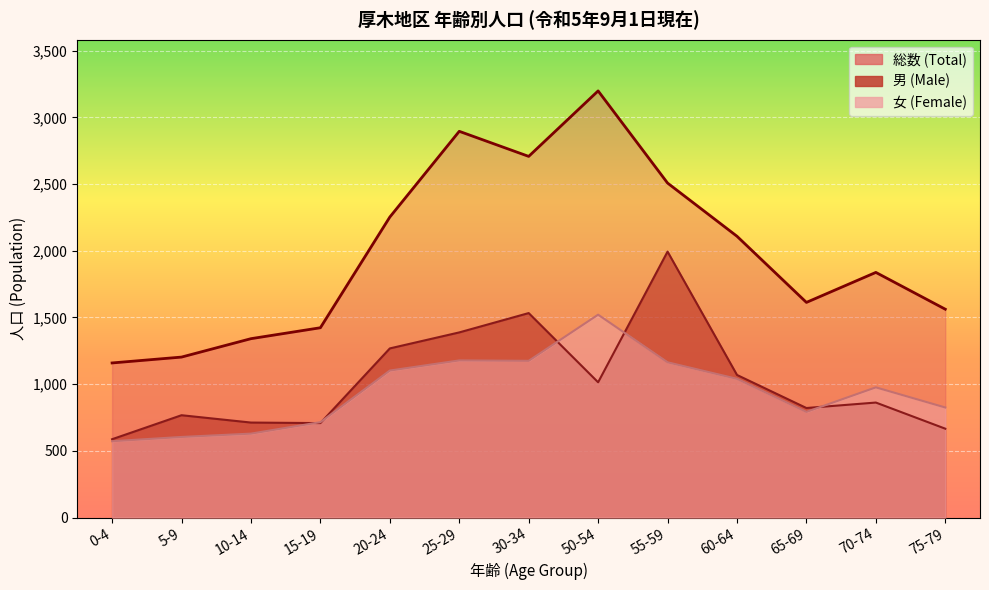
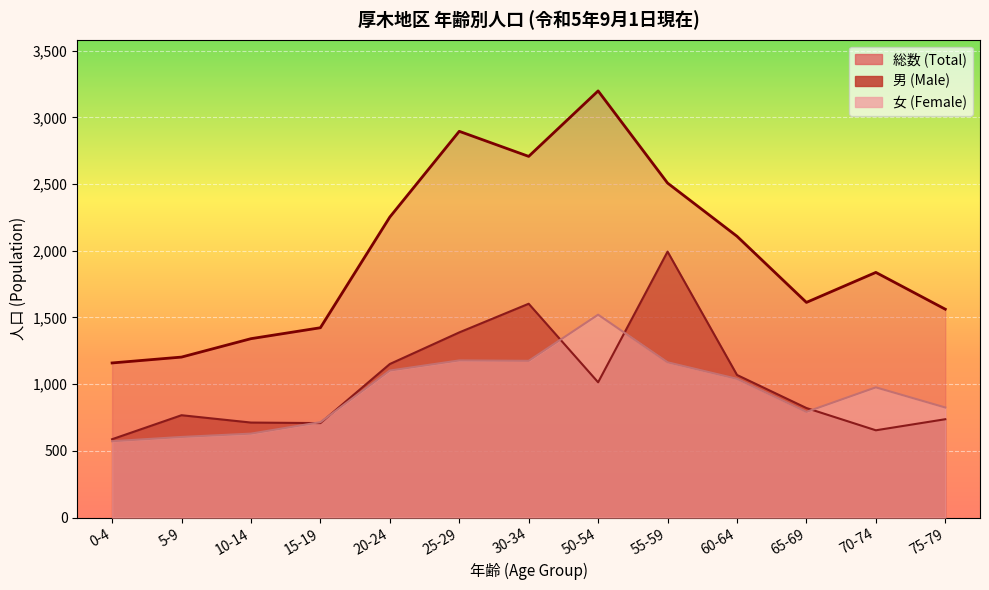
男 (Male), 20-24: 1,270 -> 1,150
男 (Male), 30-34: 1,530 -> 1,600
男 (Male), 70-74: 860 -> 650
男 (Male), 75-79: 670 -> 740
